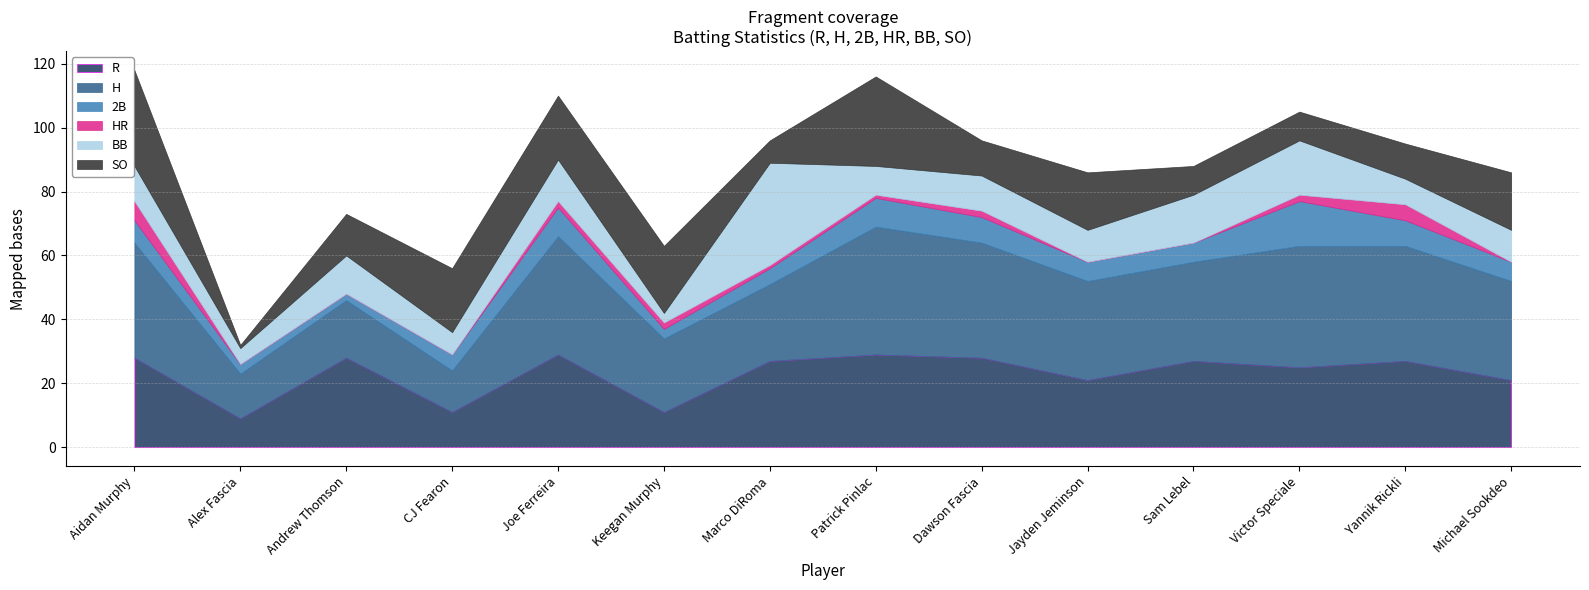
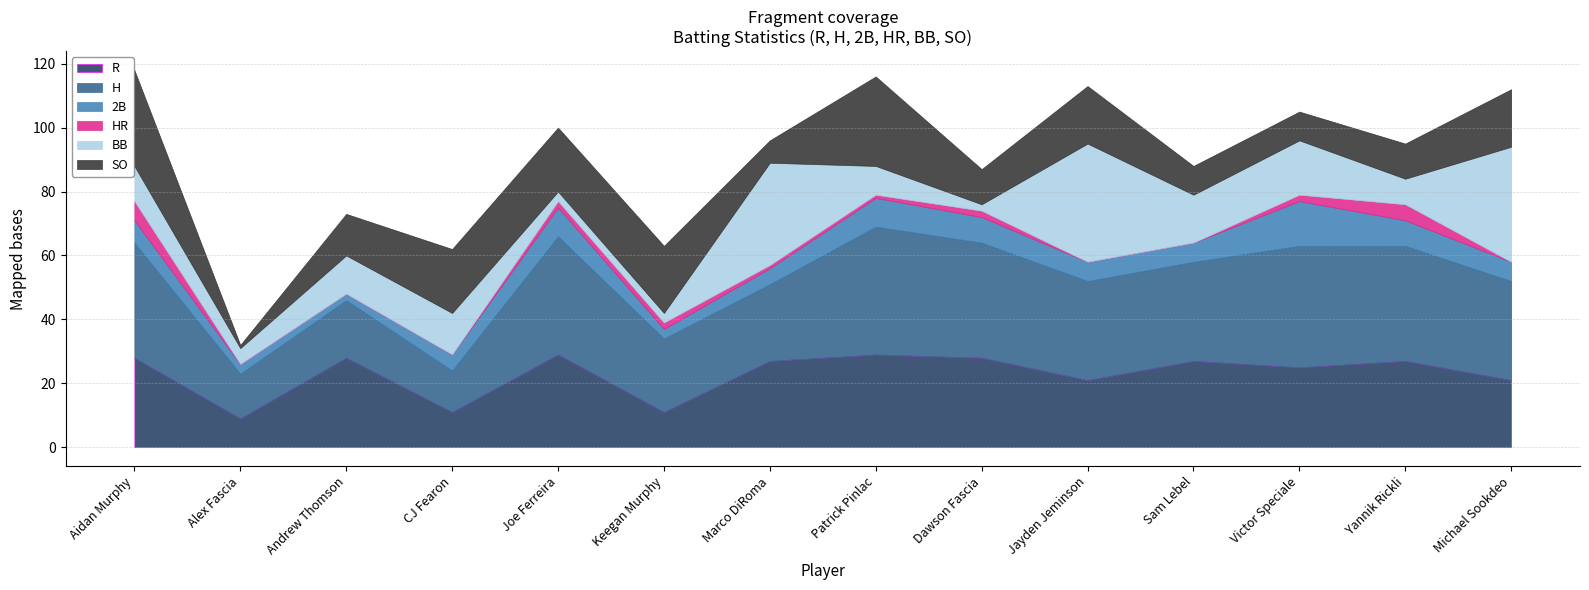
BB, CJ Fearon: 7 -> 13
BB, Joe Ferreira: 13 -> 3
BB, Dawson Fascia: 11 -> 2
BB, Jayden Jeminson: 10 -> 37
BB, Michael Sookdeo: 10 -> 36
